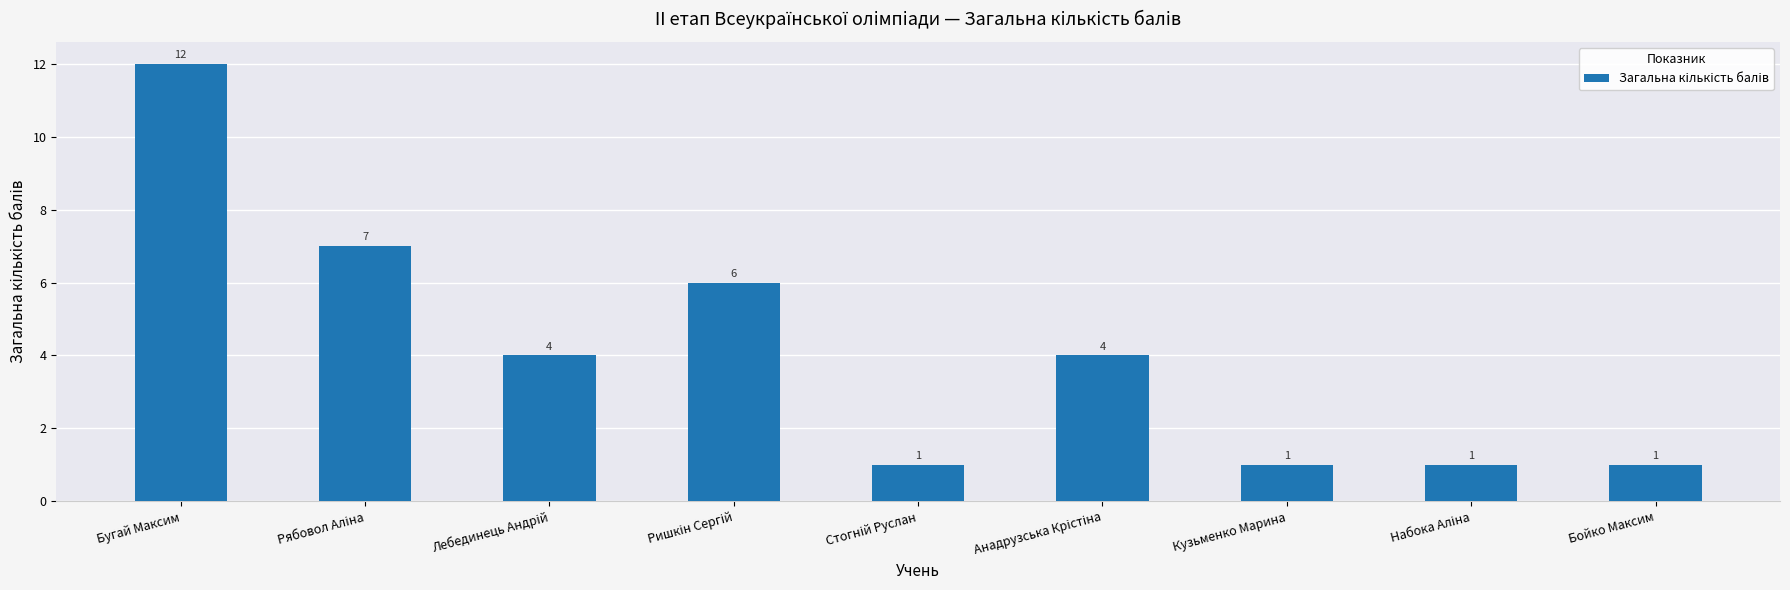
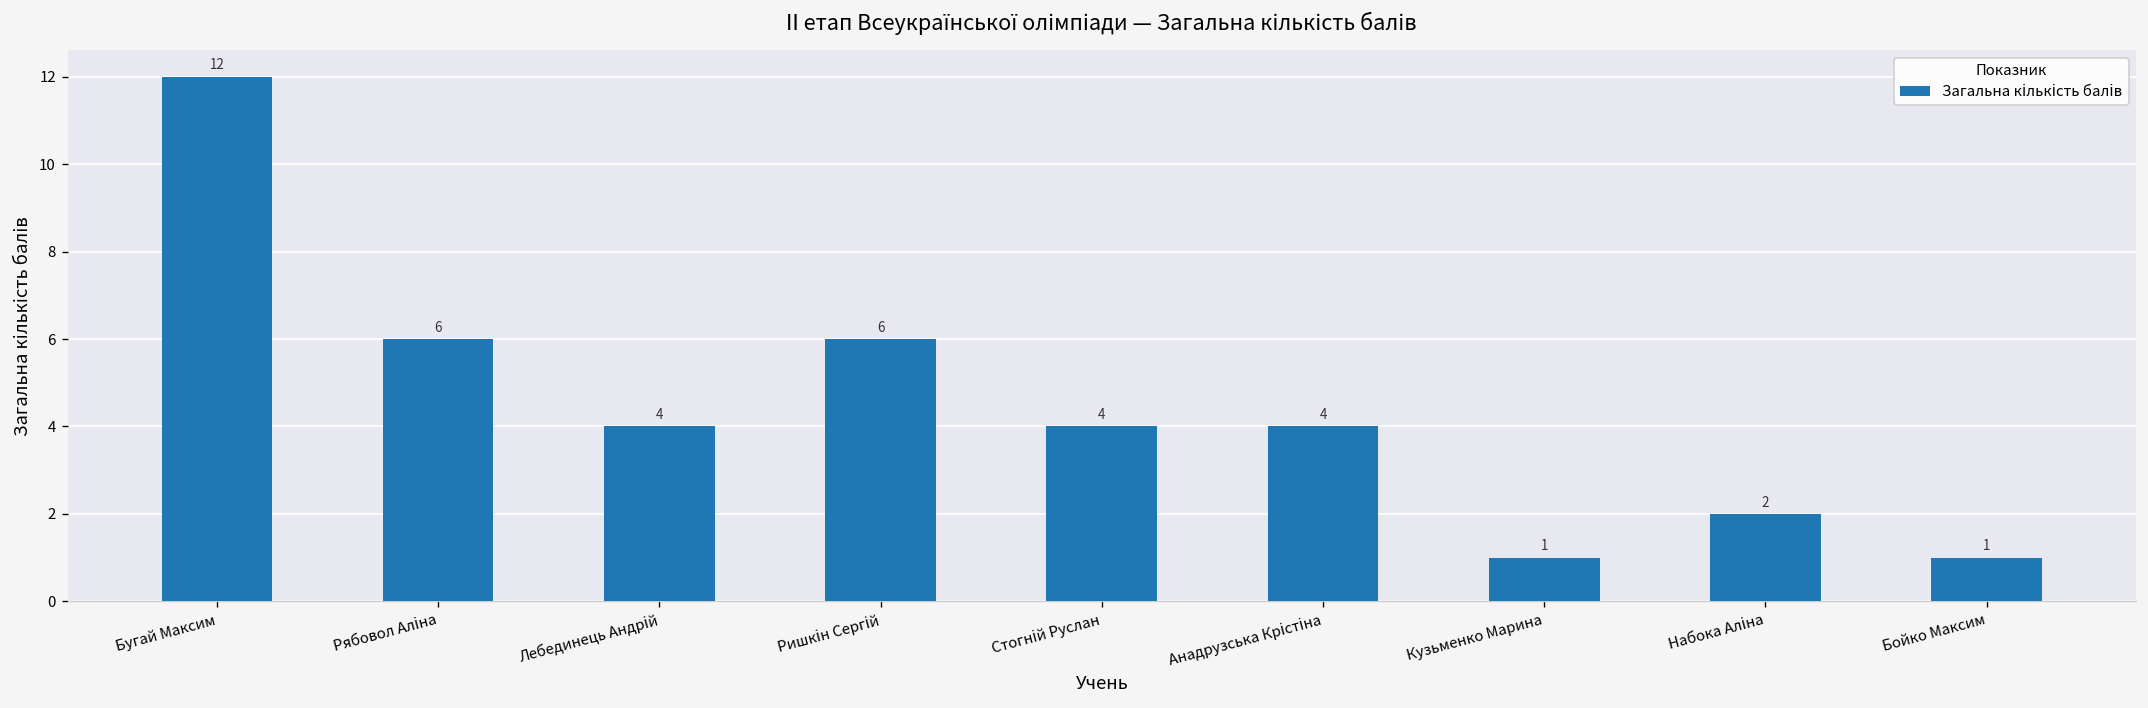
Рябовол Аліна: 7 -> 6
Стогній Руслан: 1 -> 4
Набока Аліна: 1 -> 2
